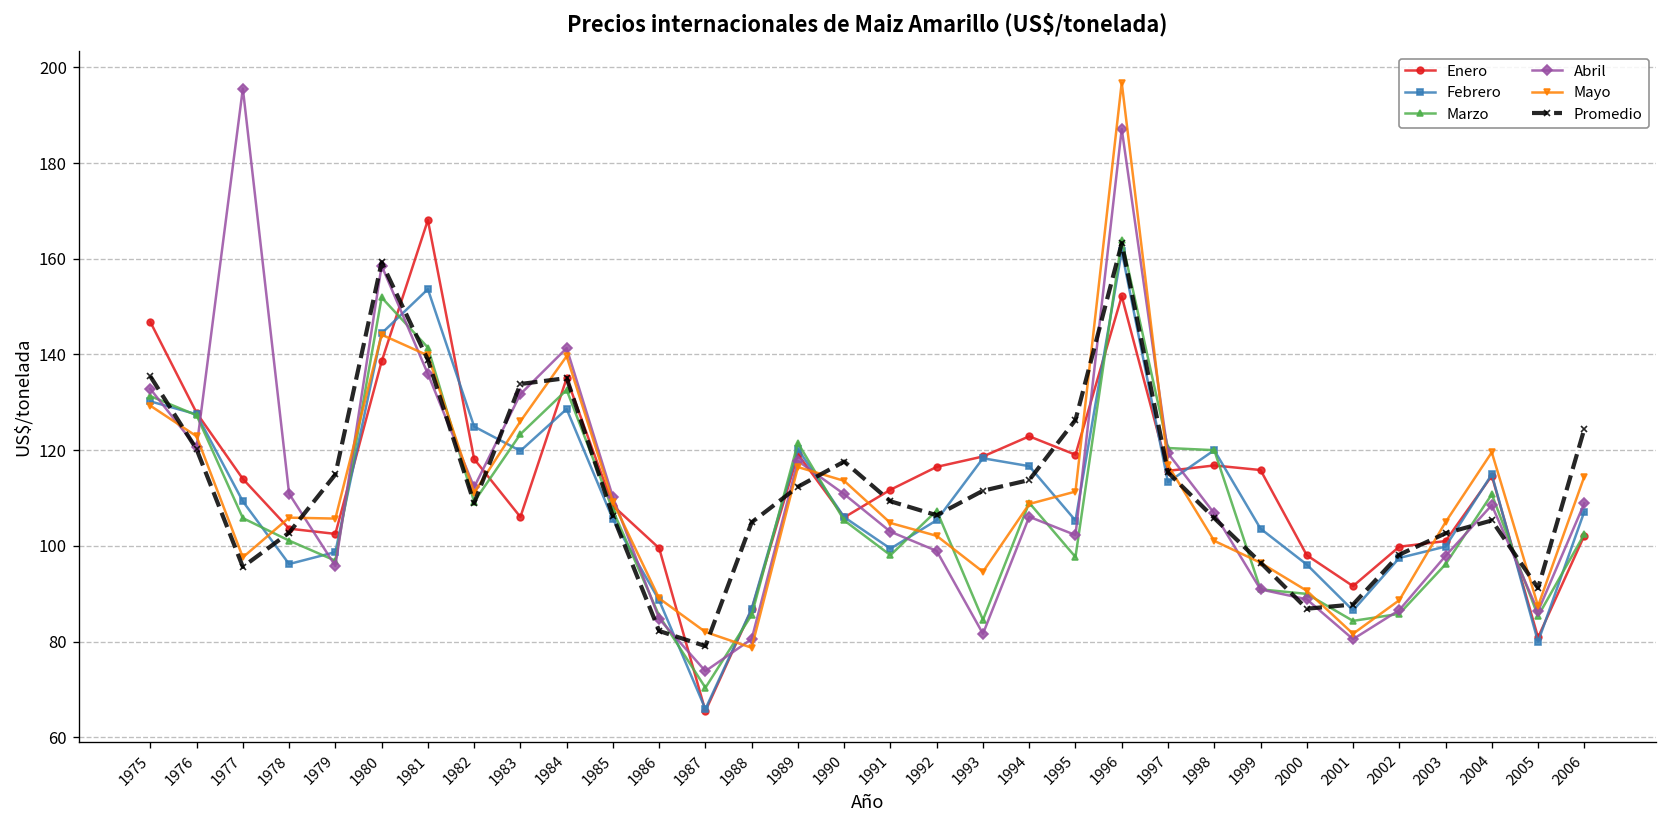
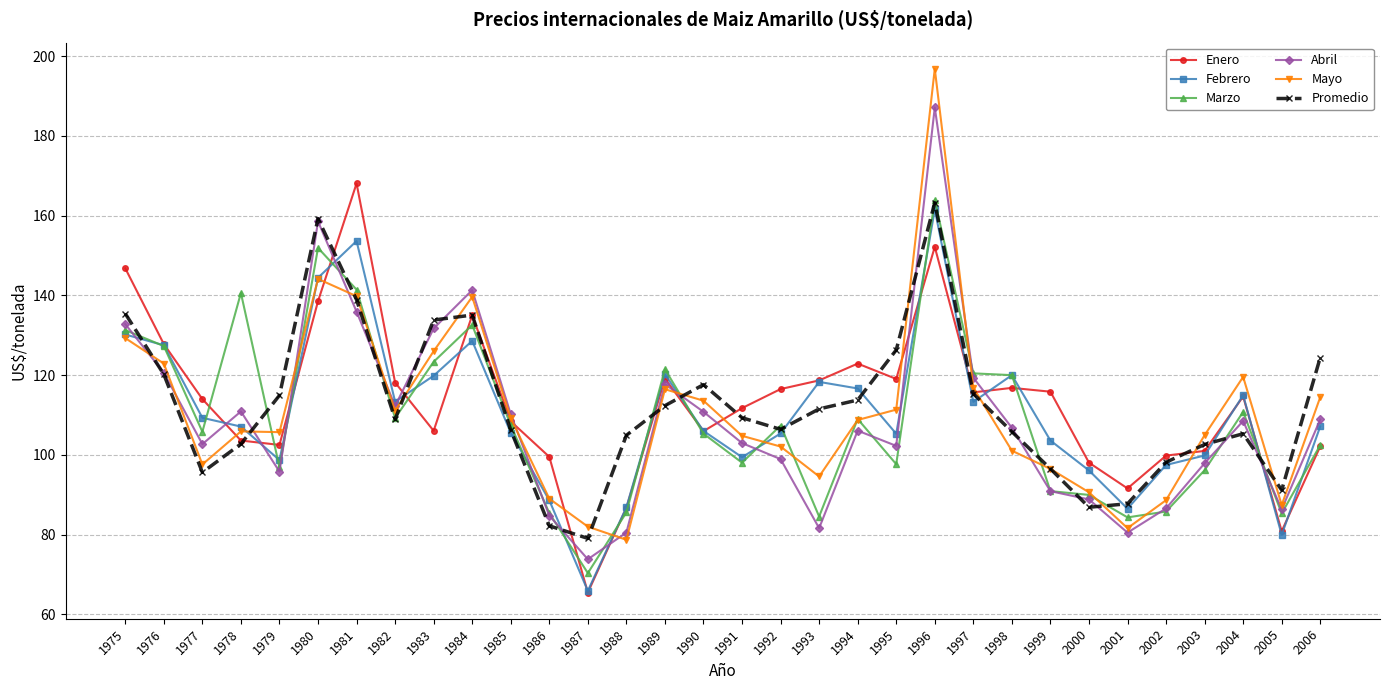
Abril, 1977: 196 -> 103
Febrero, 1978: 96 -> 107
Marzo, 1978: 101 -> 141
Febrero, 1982: 125 -> 113
